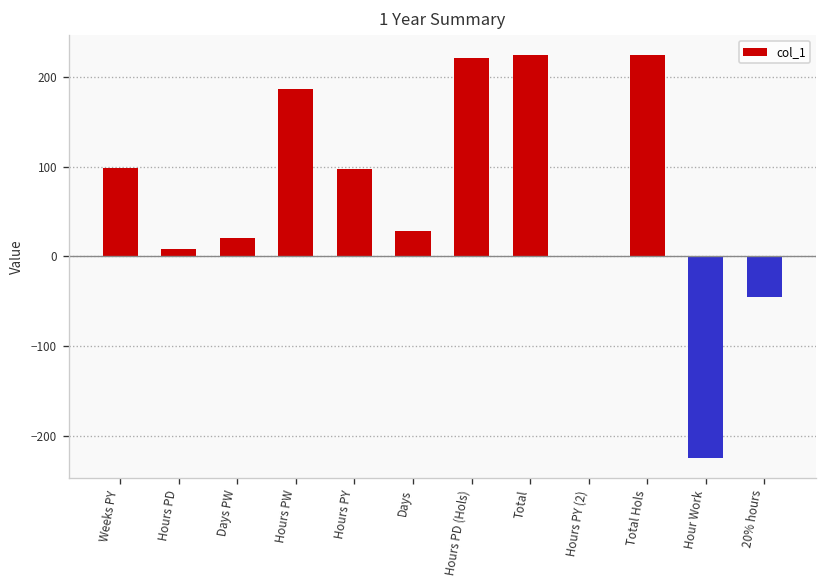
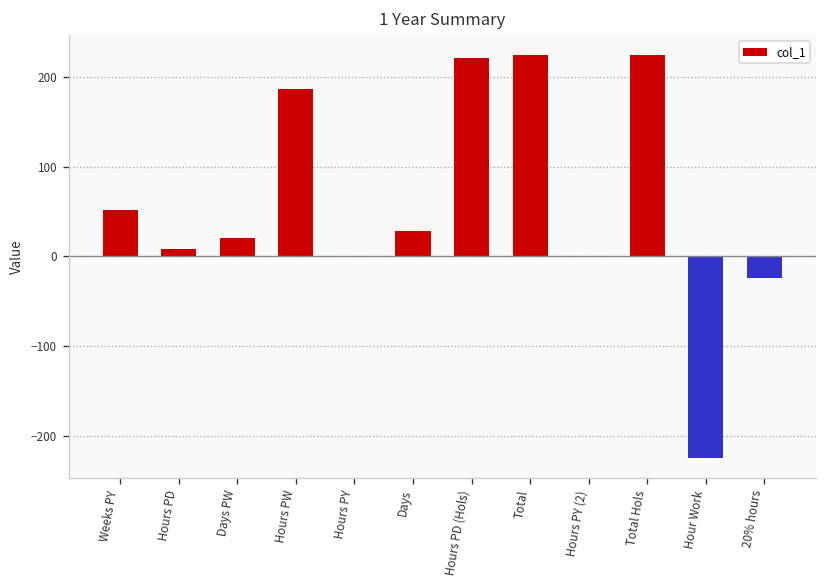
Weeks PY: 100 -> 50
Hours PY: 100 -> 0
20% hours: -40 -> -20
